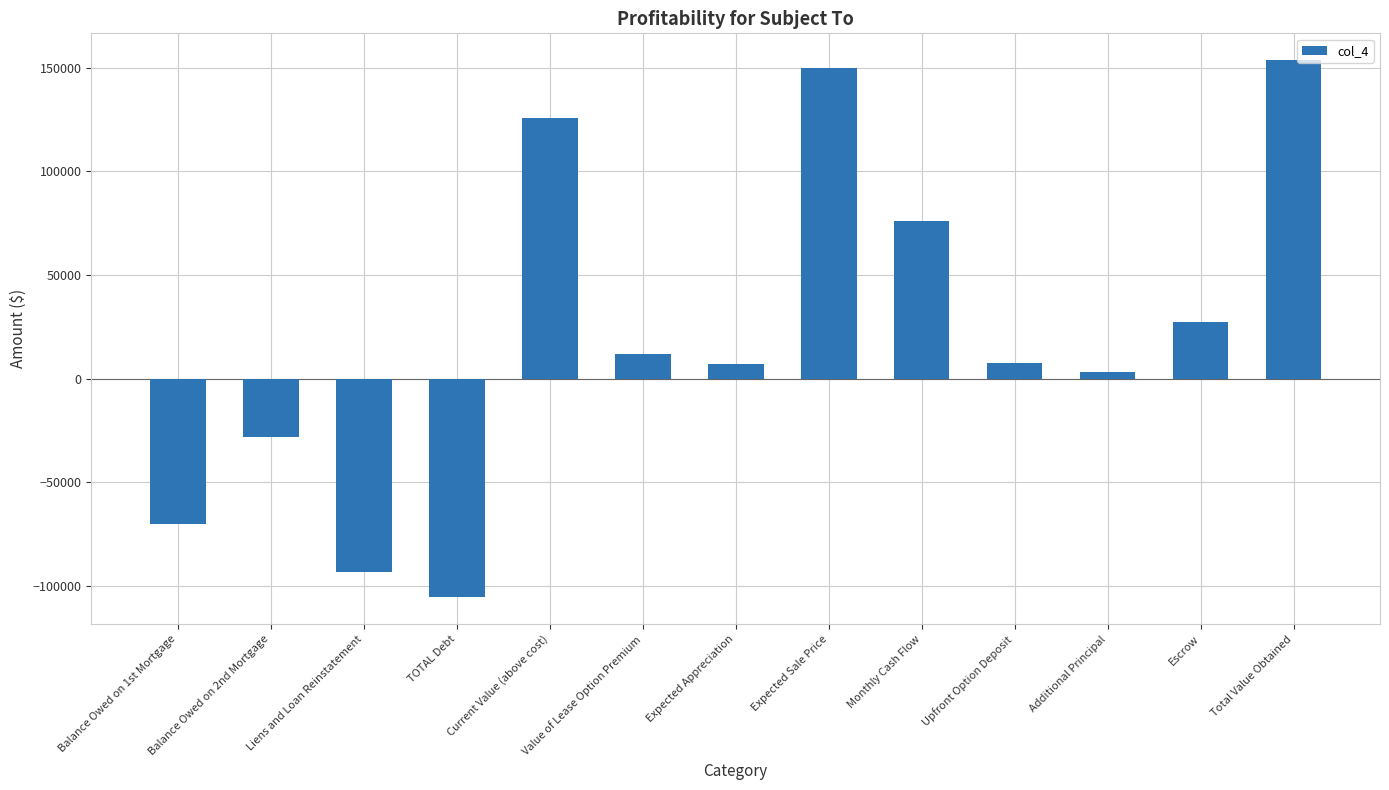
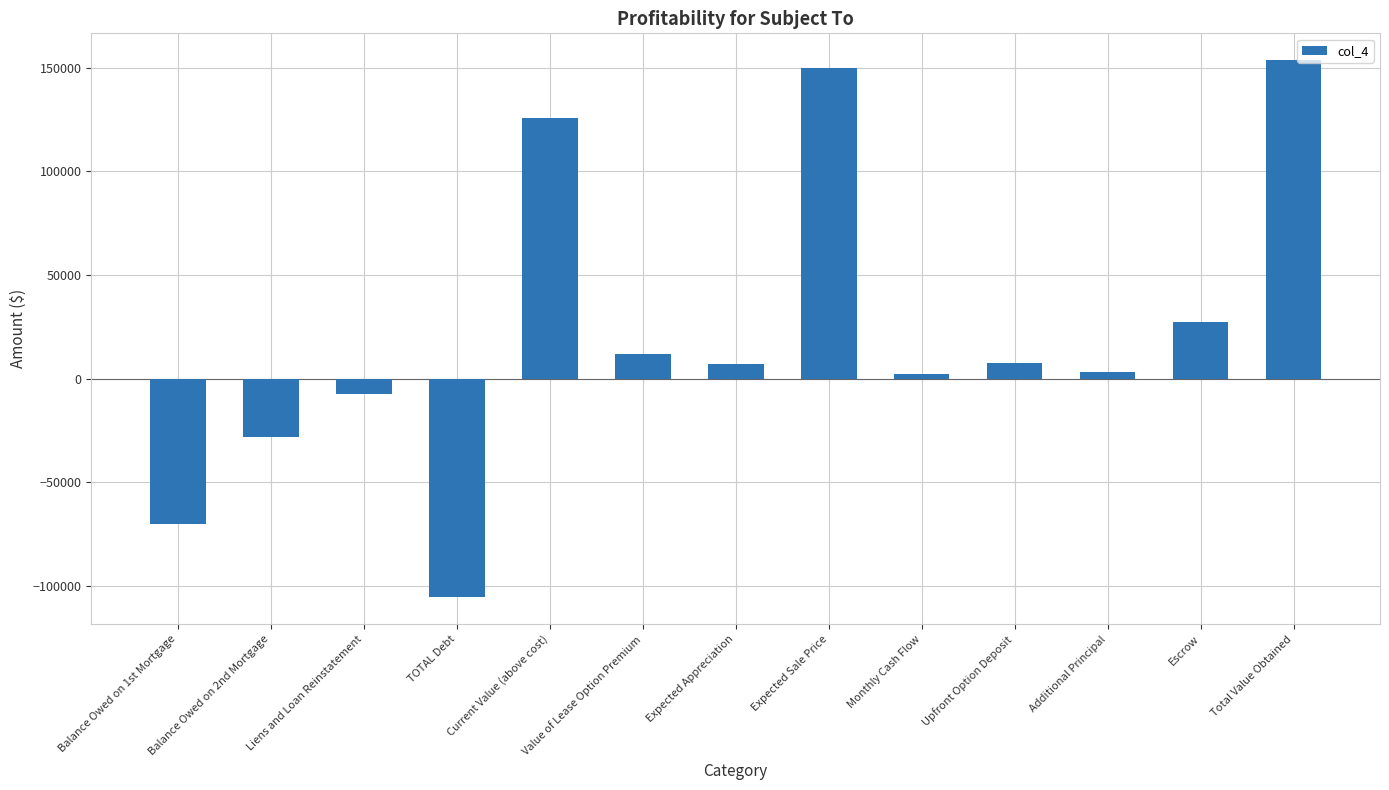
Liens and Loan Reinstatement: -93000 -> -8000
Monthly Cash Flow: 76000 -> 2000
